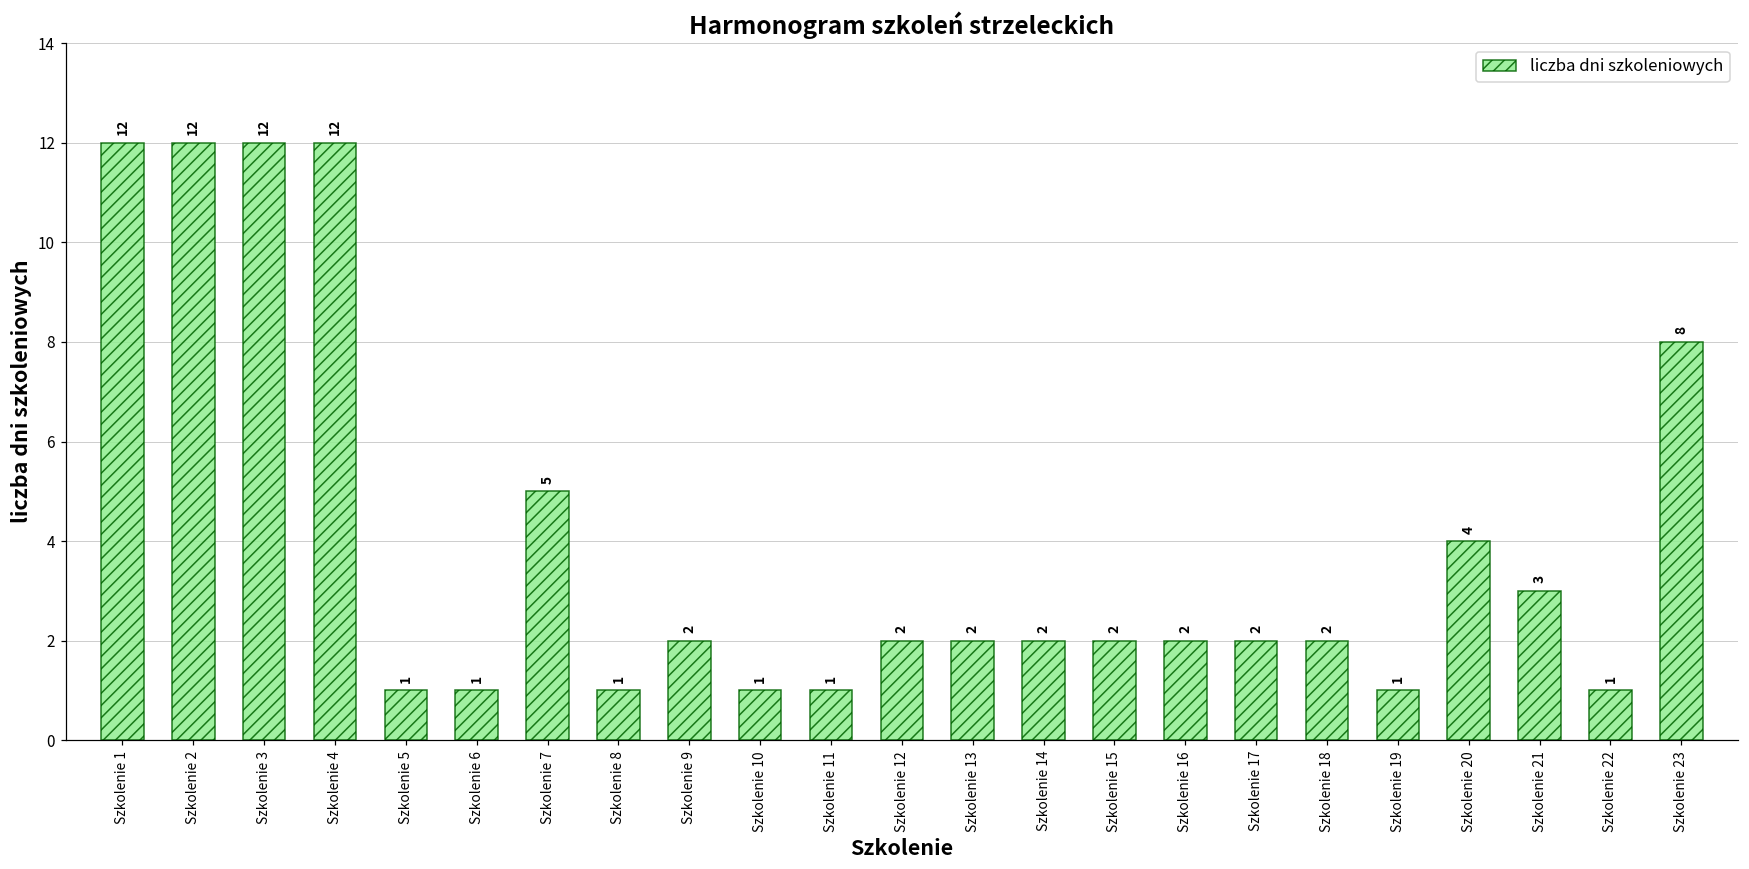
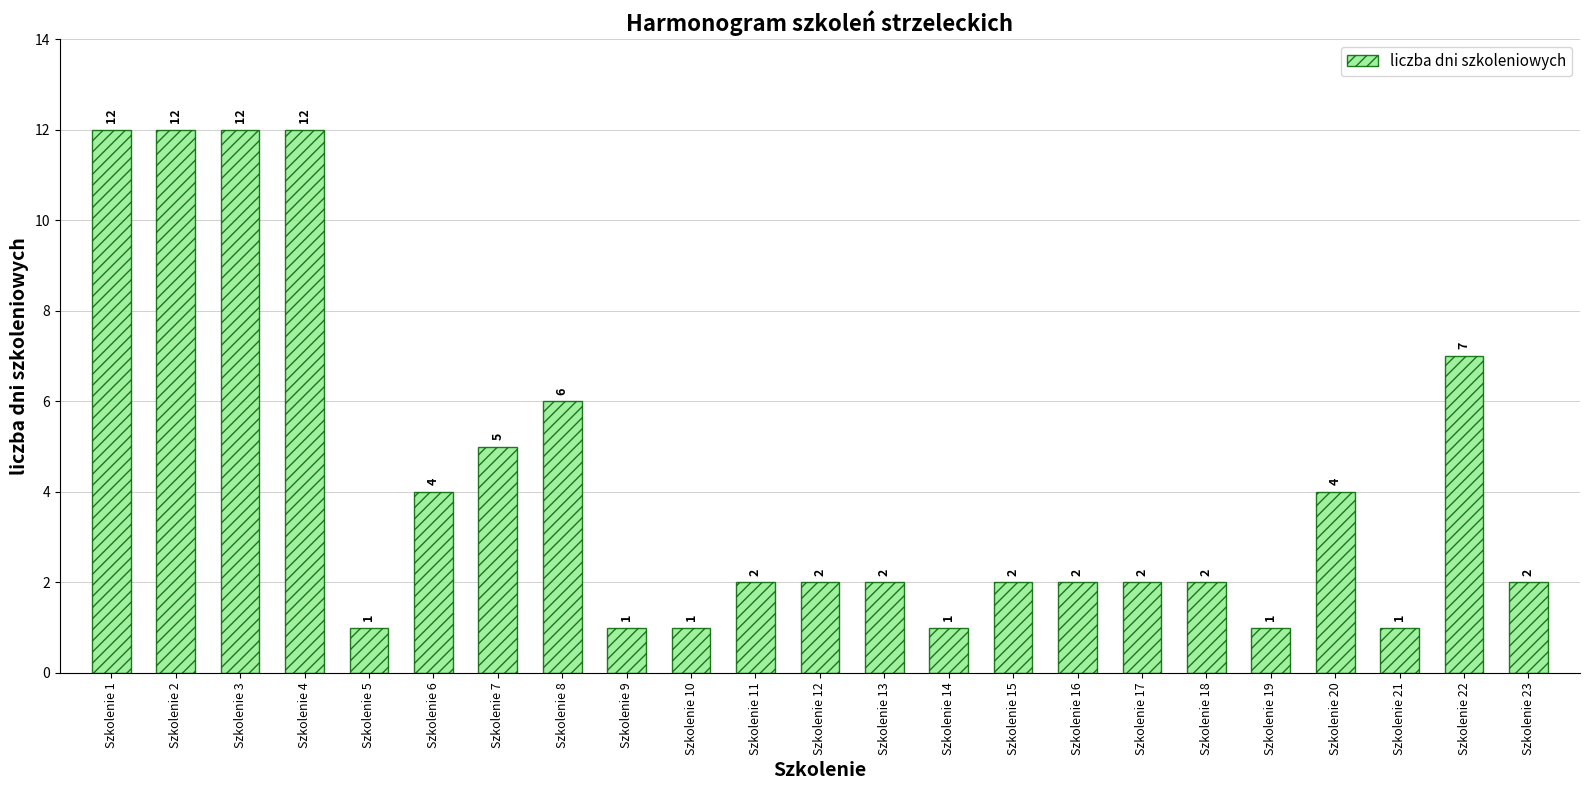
Szkolenie 6: 1 -> 4
Szkolenie 8: 1 -> 6
Szkolenie 9: 2 -> 1
Szkolenie 11: 1 -> 2
Szkolenie 14: 2 -> 1
Szkolenie 21: 3 -> 1
Szkolenie 22: 1 -> 7
Szkolenie 23: 8 -> 2
